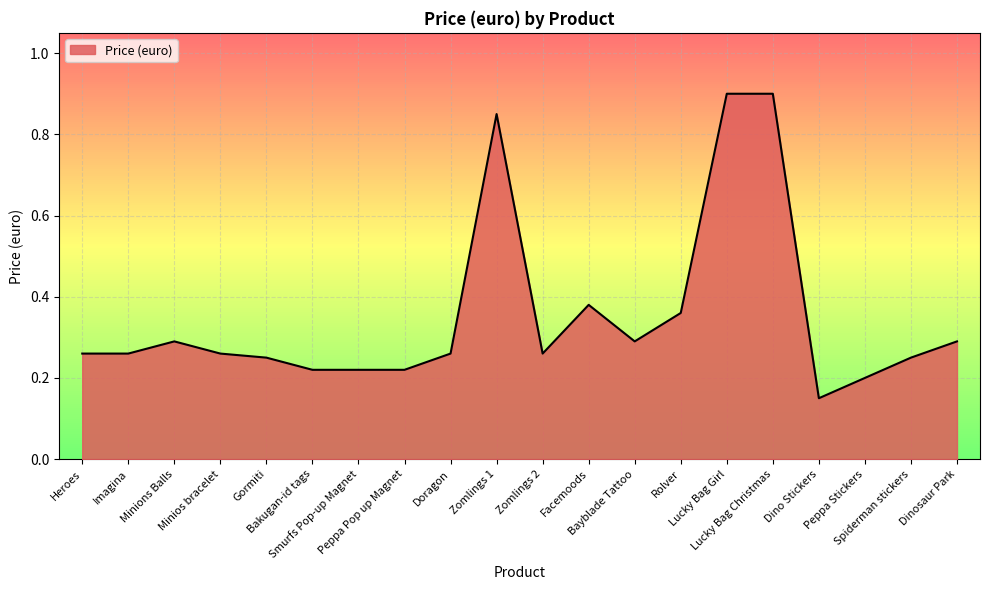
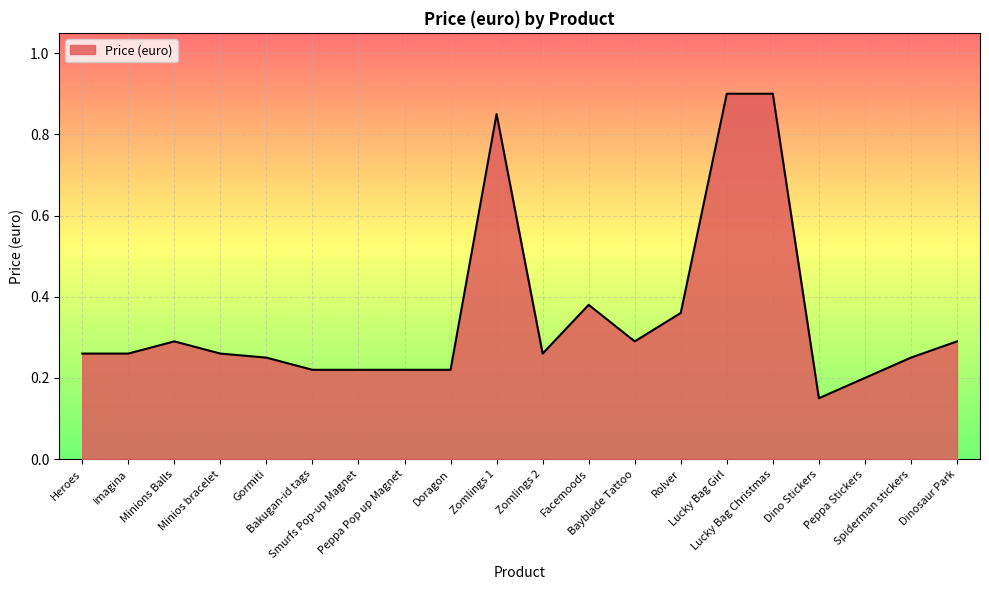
Doragon: 0.26 -> 0.22
